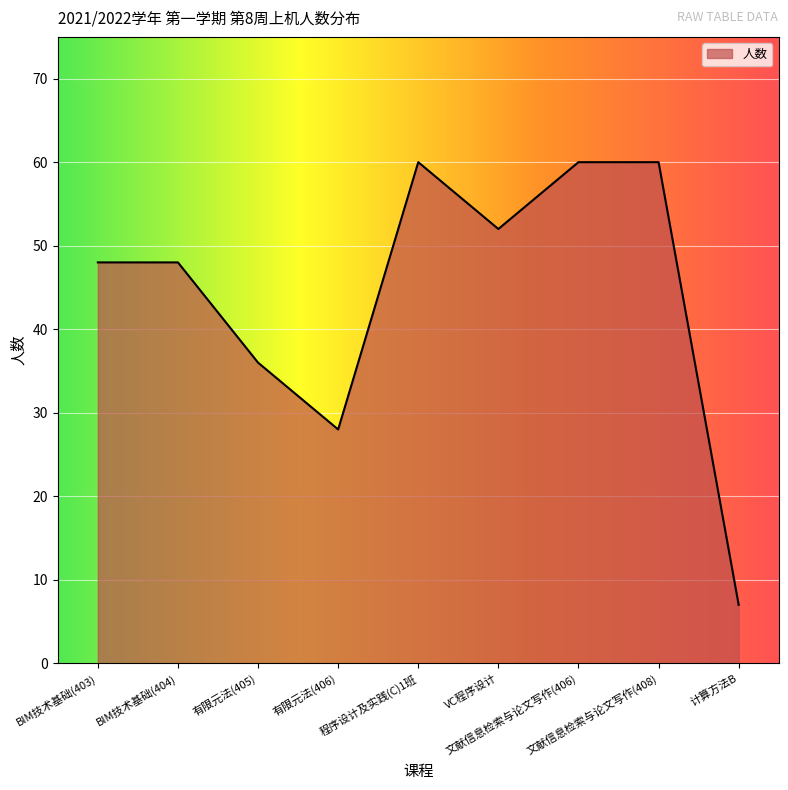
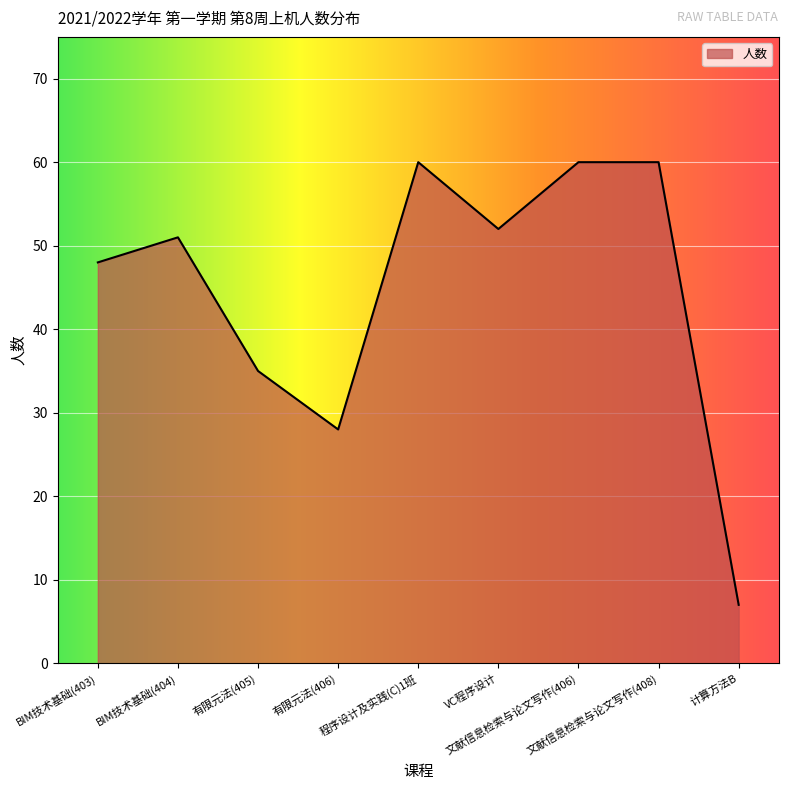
BIM技术基础(404): 48 -> 51
有限元法(405): 36 -> 35
